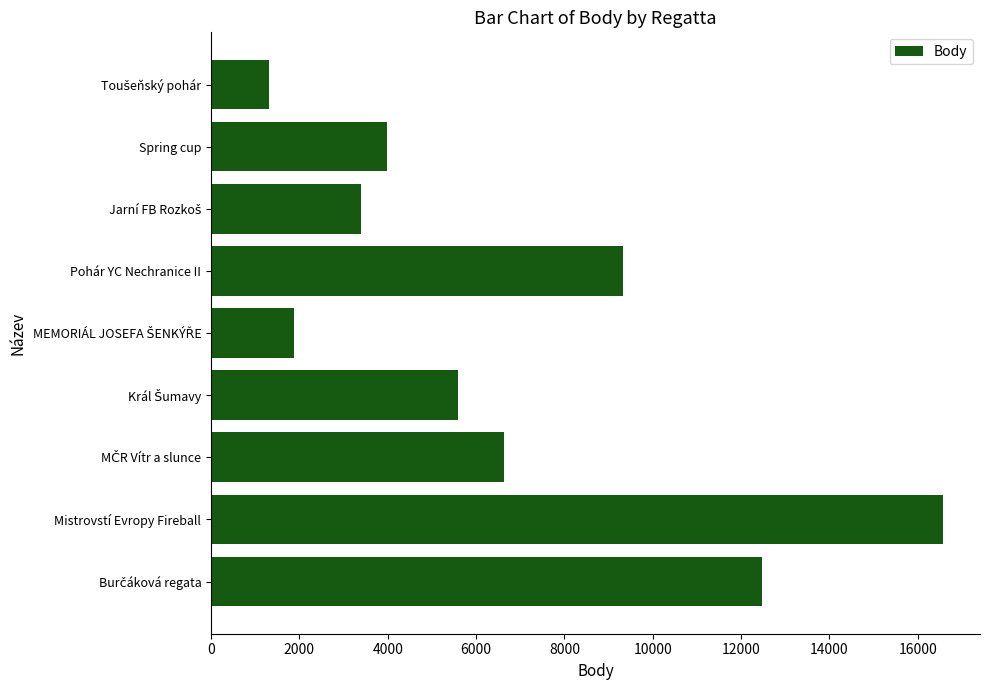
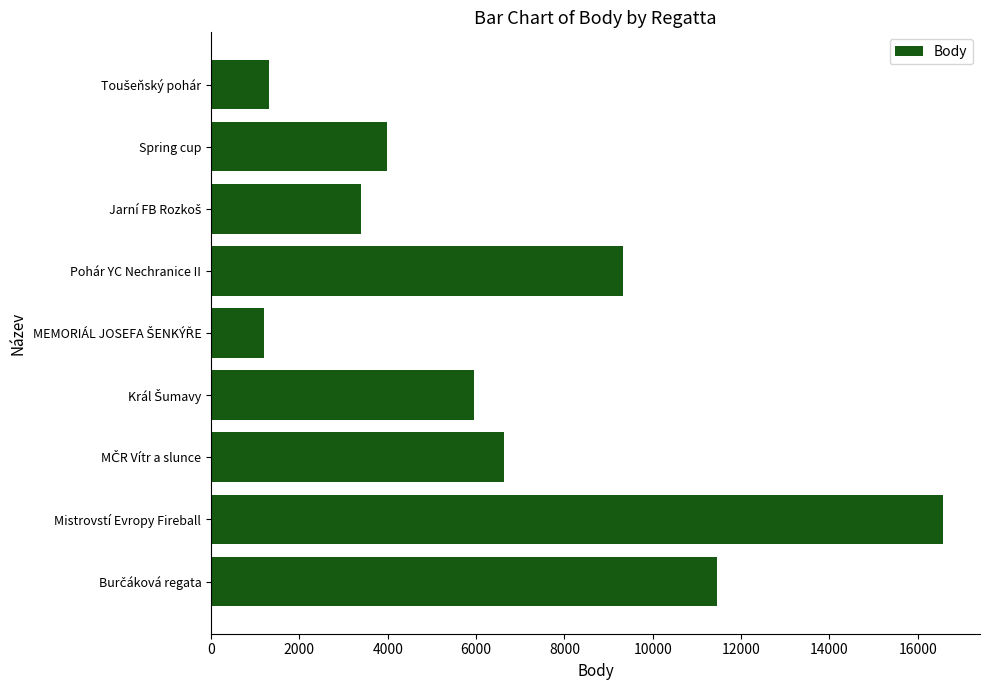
MEMORIÁL JOSEFA ŠENKÝŘE: 1900 -> 1200
Král Šumavy: 5600 -> 6000
Burčáková regata: 12500 -> 11500
